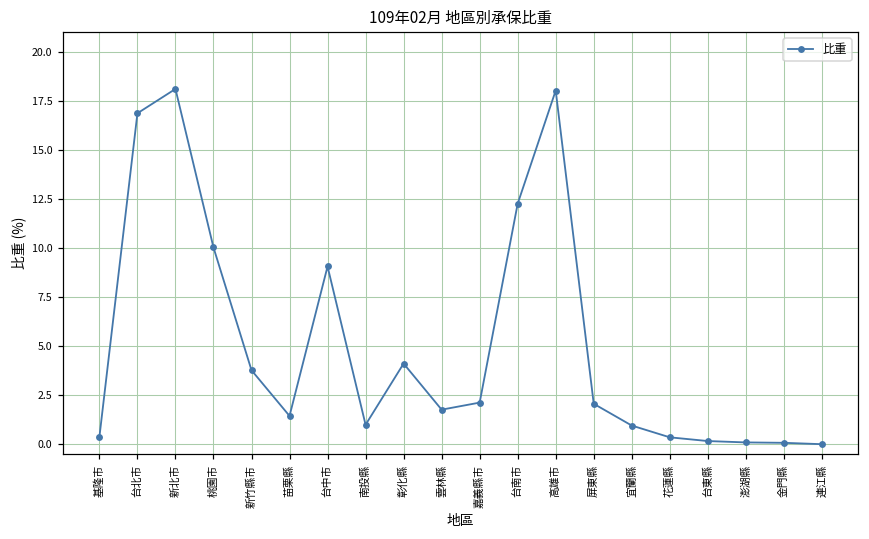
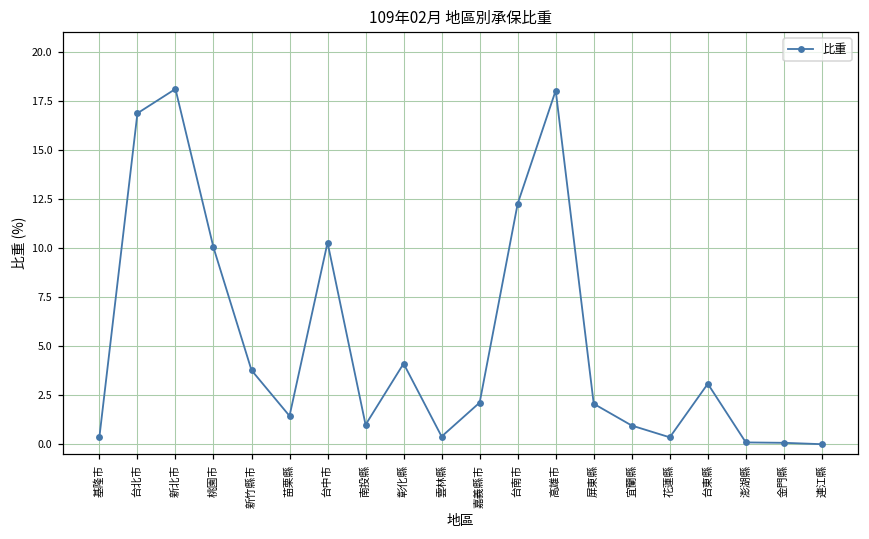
台中市: 9.1 -> 10.3
雲林縣: 1.8 -> 0.4
台東縣: 0.2 -> 3.1
